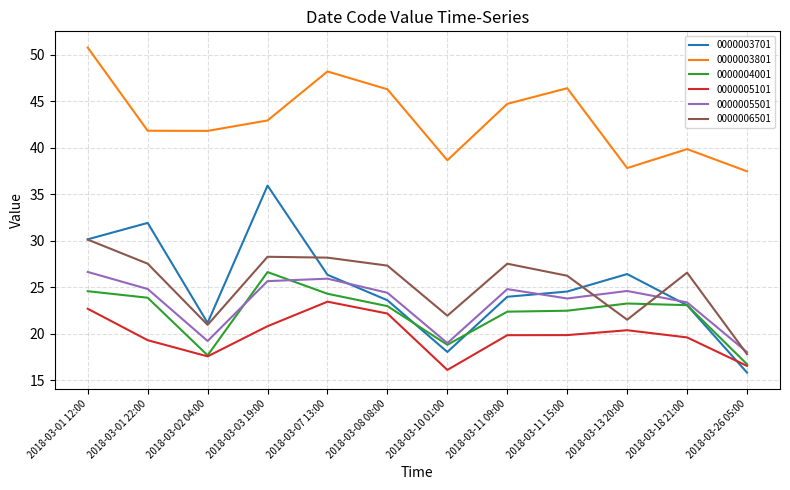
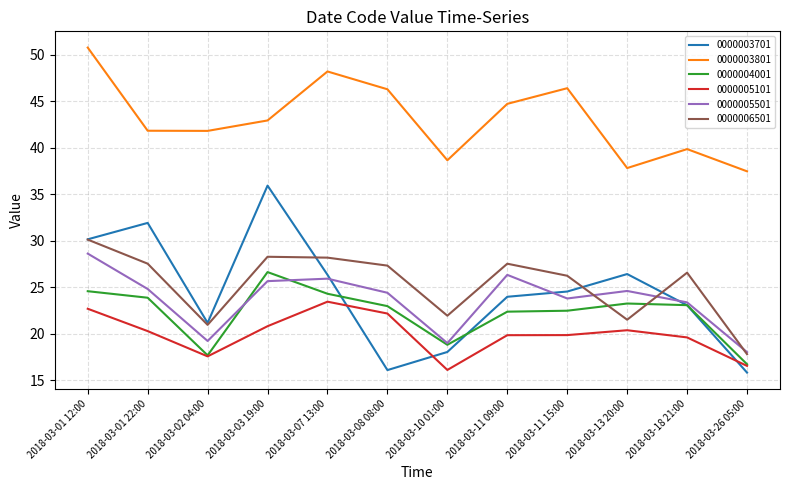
0000005501, 2018-03-01 12:00: 27 -> 29
0000005101, 2018-03-01 22:00: 19 -> 20
0000003701, 2018-03-08 08:00: 24 -> 16
0000005501, 2018-03-11 09:00: 25 -> 26
